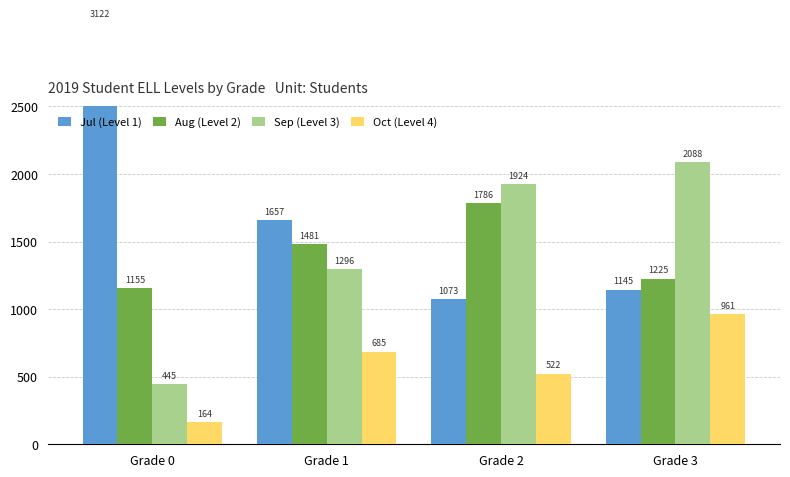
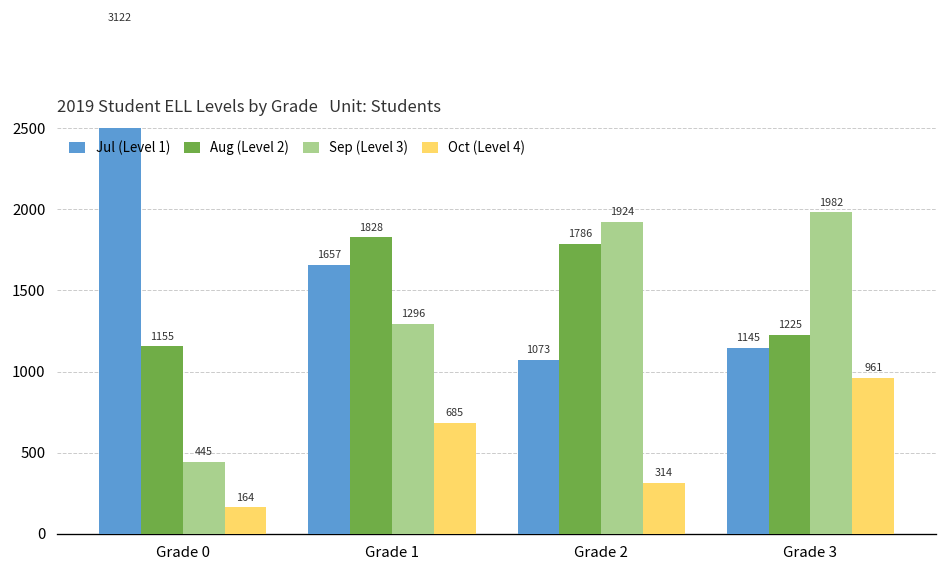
Aug (Level 2), Grade 1: 1481 -> 1828
Oct (Level 4), Grade 2: 522 -> 314
Sep (Level 3), Grade 3: 2088 -> 1982
